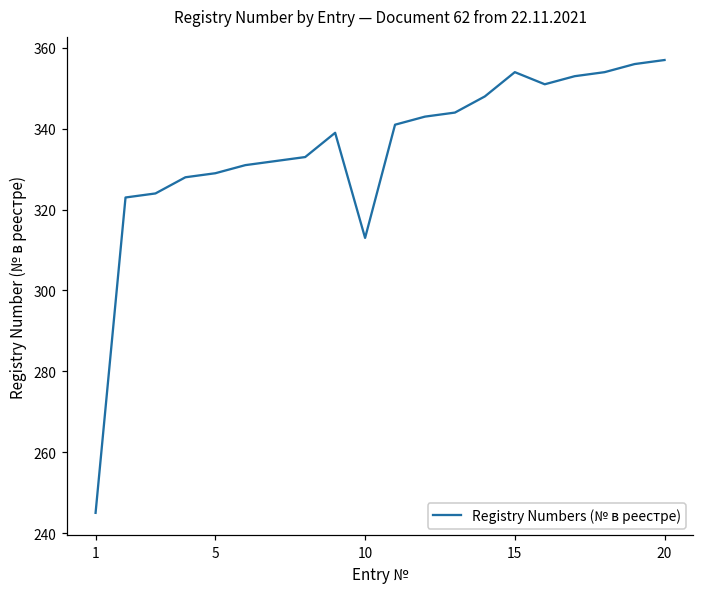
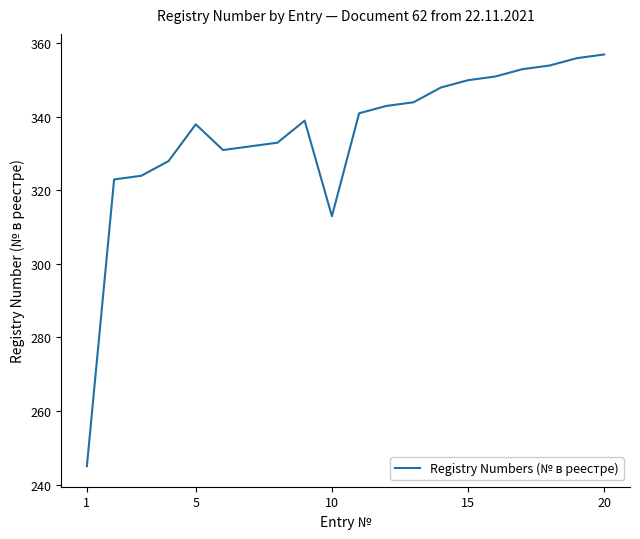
5: 329 -> 338
15: 354 -> 350
